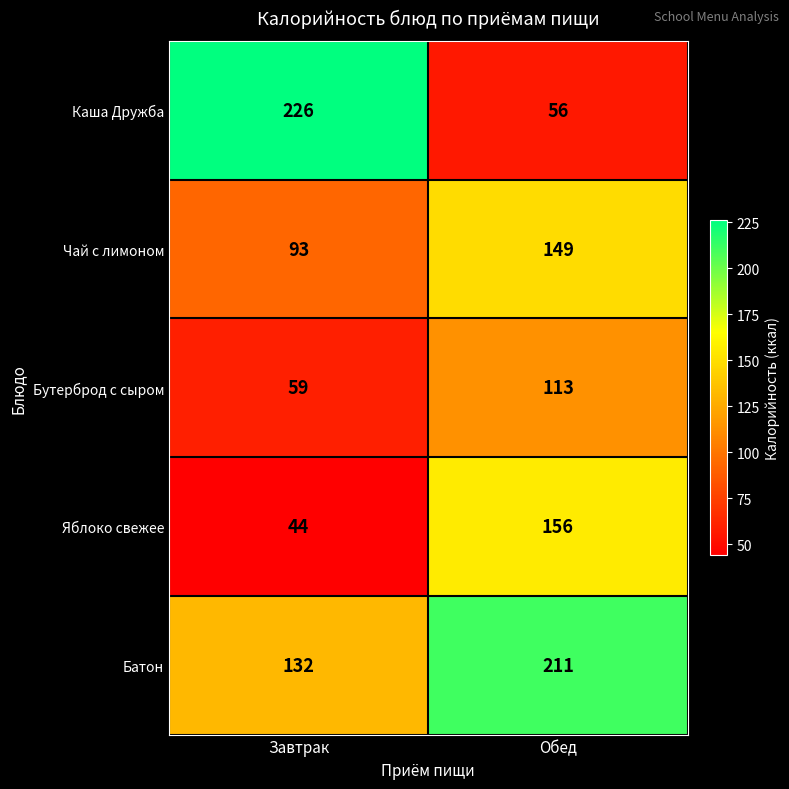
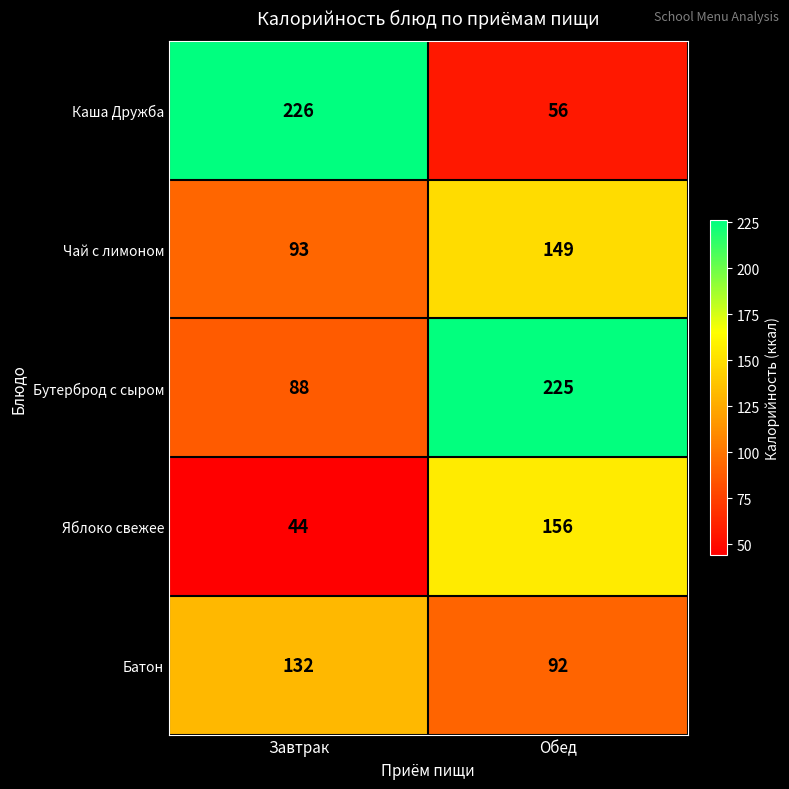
Бутерброд с сыром, Завтрак: 59 -> 88
Бутерброд с сыром, Обед: 113 -> 225
Батон, Обед: 211 -> 92
